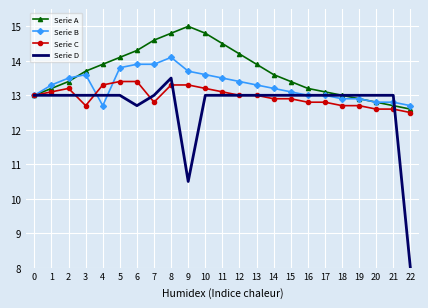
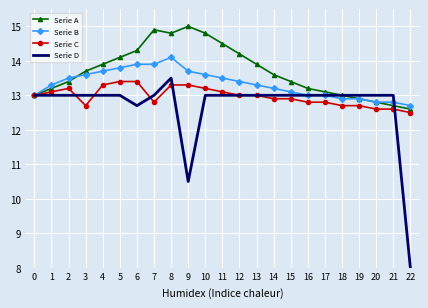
Serie B, 4: 12.7 -> 13.7
Serie A, 7: 14.6 -> 14.9
